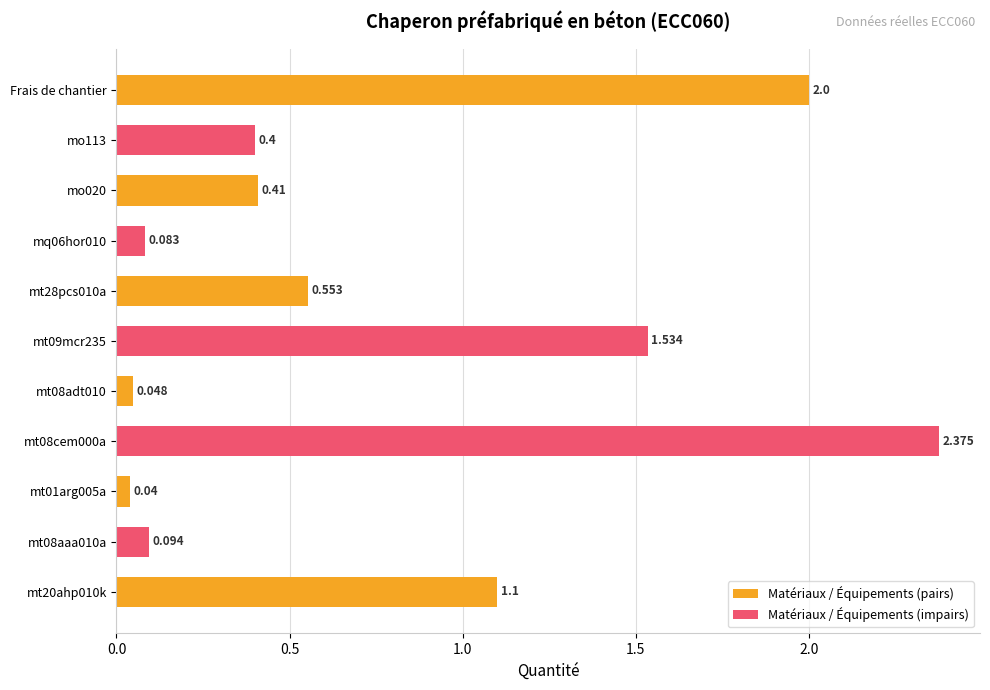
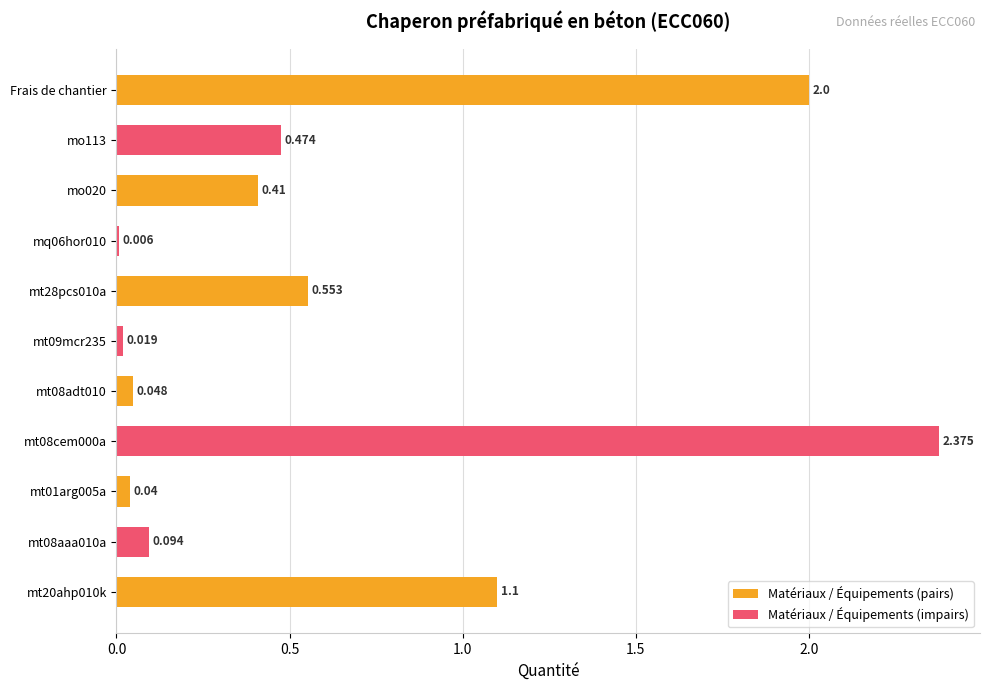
Matériaux / Équipements (impairs), mo113: 0.4 -> 0.474
Matériaux / Équipements (impairs), mq06hor010: 0.083 -> 0.006
Matériaux / Équipements (impairs), mt09mcr235: 1.534 -> 0.019
